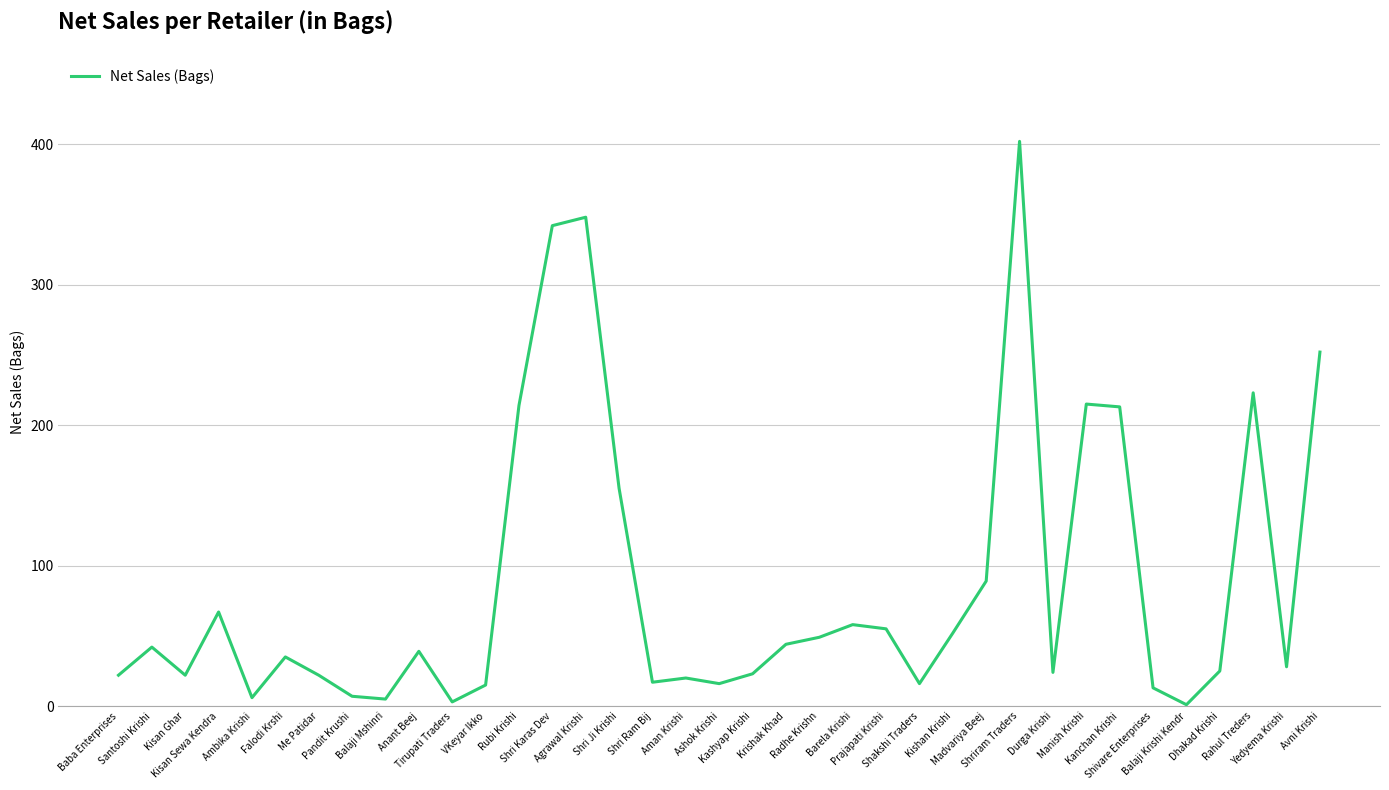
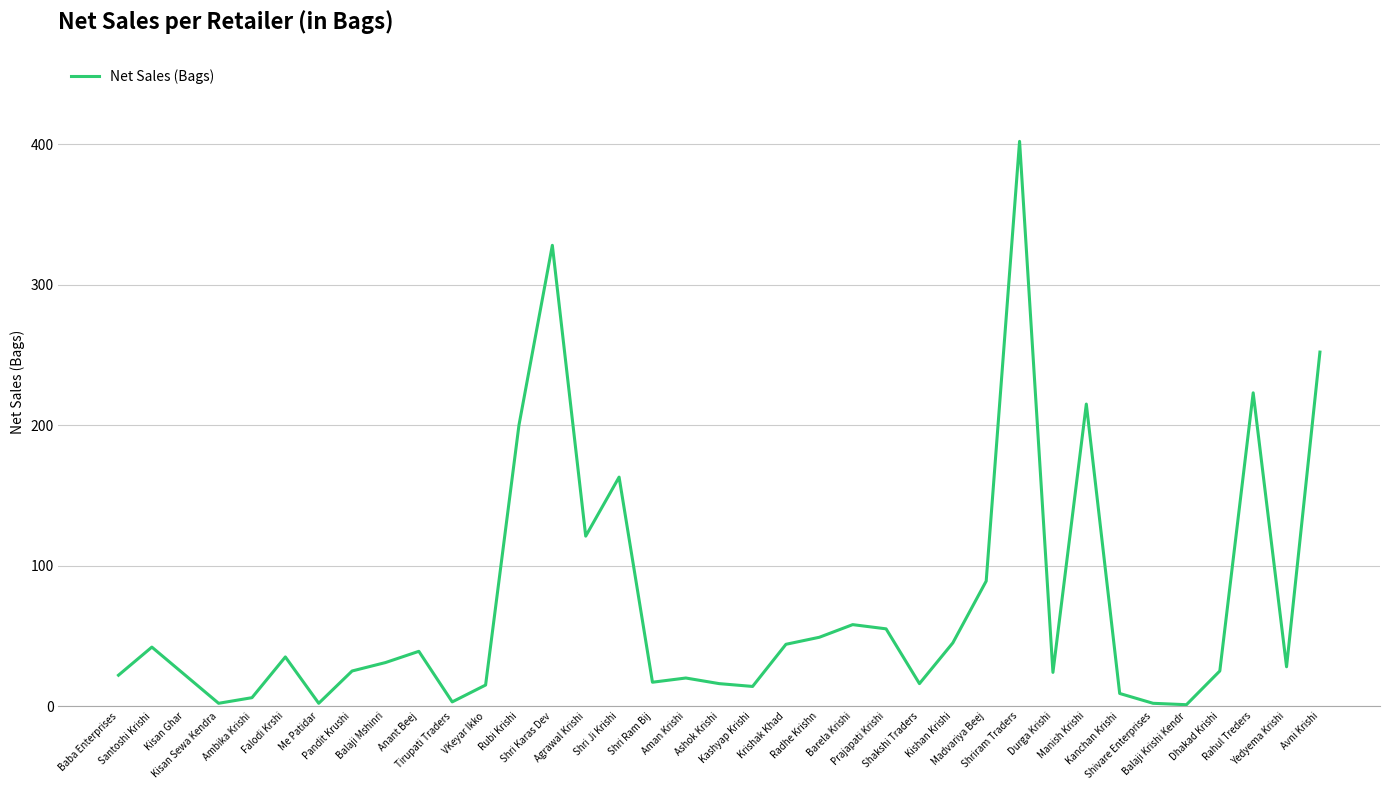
Kisan Sewa Kendra: 67 -> 2
Me Patidar: 22 -> 2
Pandit Krushi: 7 -> 25
Balaji Mshinri: 5 -> 31
Rubi Krishi: 214 -> 200
Shri Karas Dev: 342 -> 328
Agrawal Krishi: 348 -> 121
Shri Ji Krishi: 155 -> 163
Kashyap Krishi: 23 -> 14
Kishan Krishi: 52 -> 45
Kanchan Krishi: 213 -> 9
Shivare Enterprises: 13 -> 2
